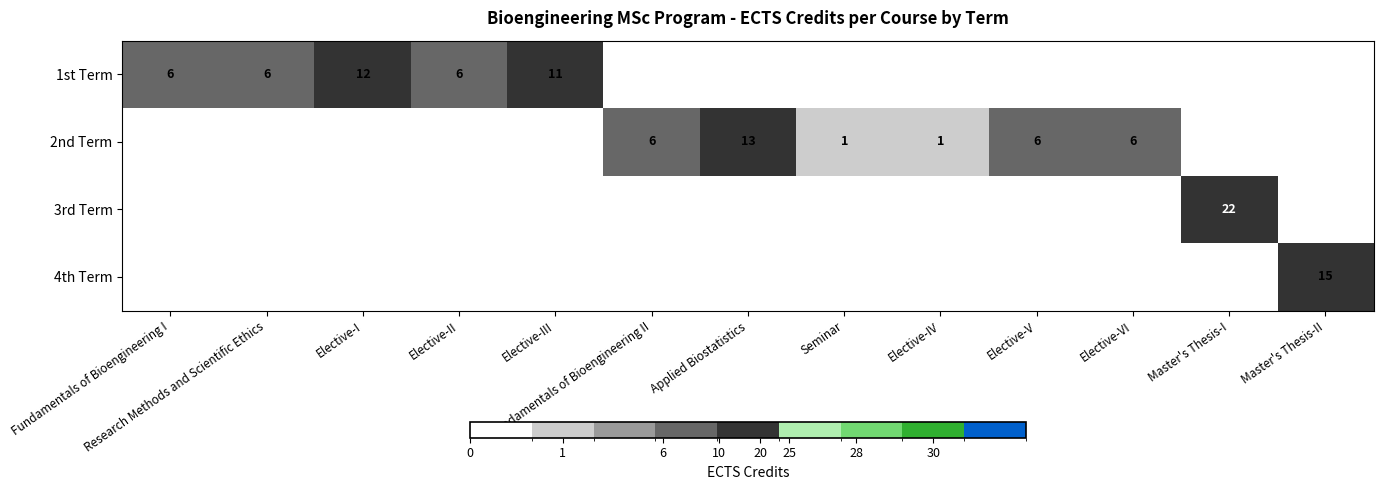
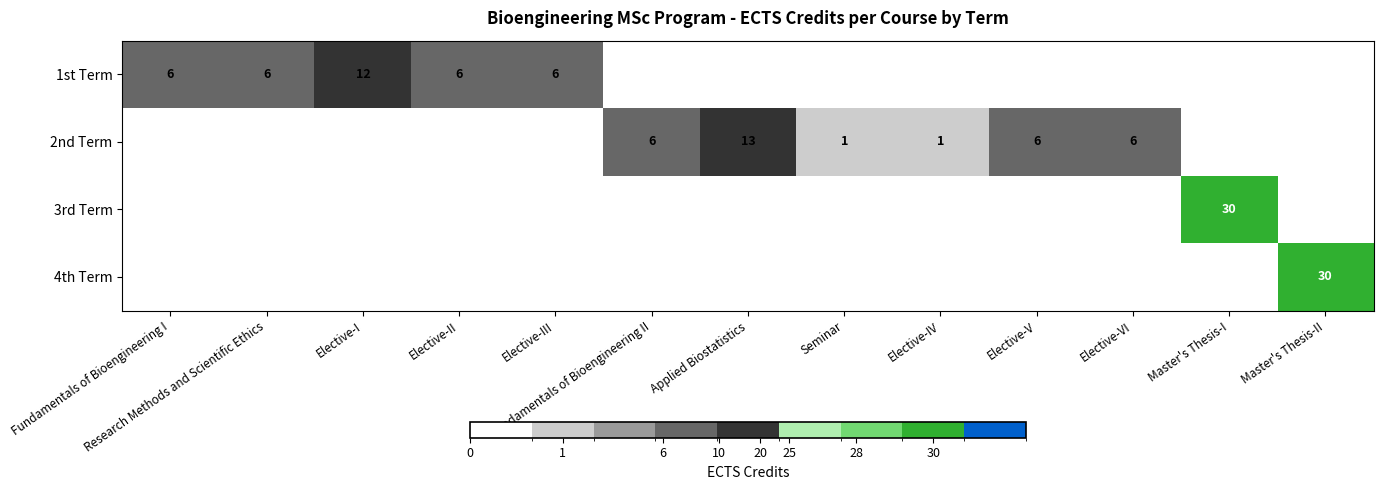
1st Term, Elective-III: 11 -> 6
3rd Term, Master's Thesis-I: 22 -> 30
4th Term, Master's Thesis-II: 15 -> 30
